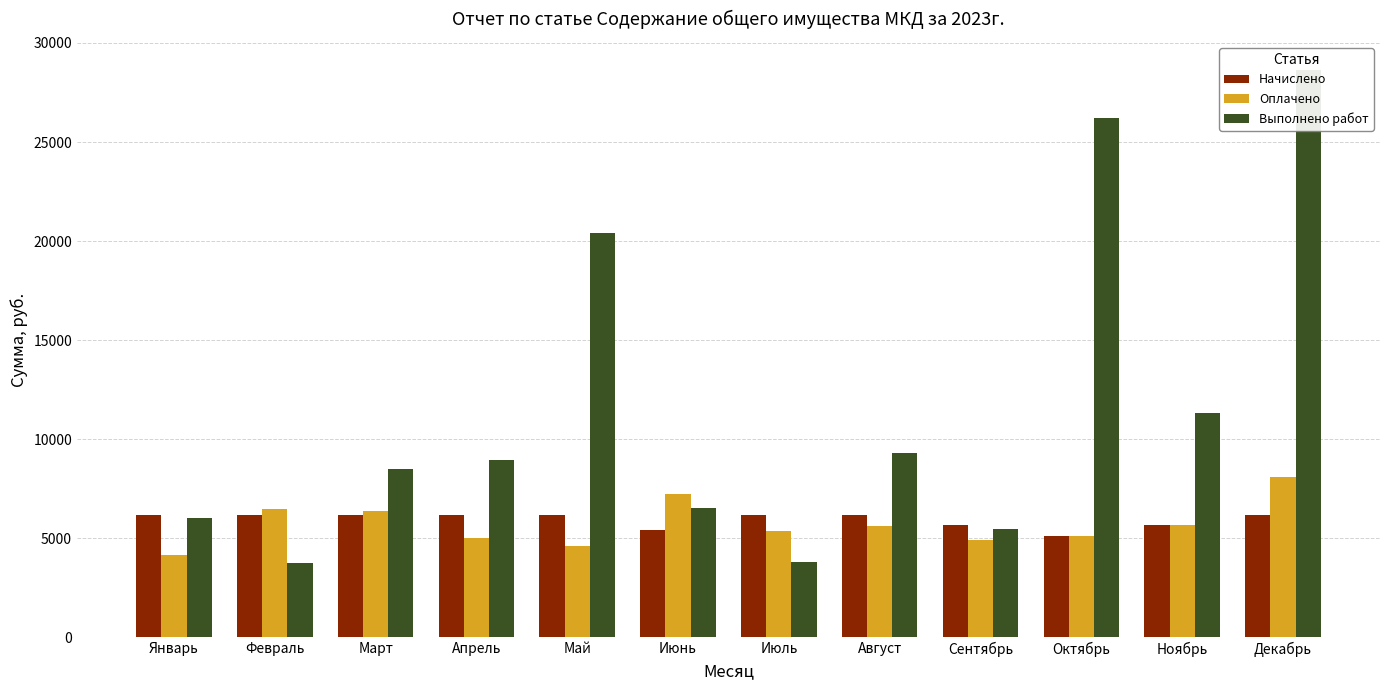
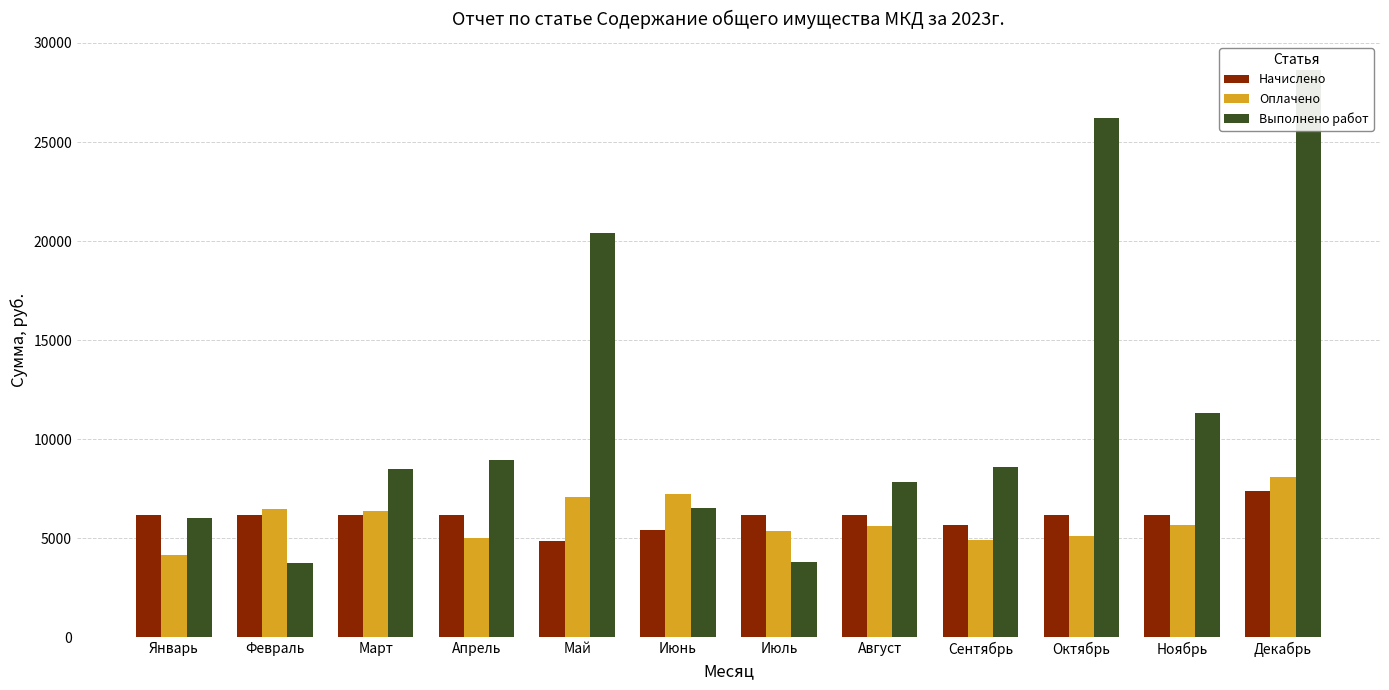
Начислено, Май: 6200 -> 4900
Оплачено, Май: 4600 -> 7100
Выполнено работ, Август: 9300 -> 7800
Выполнено работ, Сентябрь: 5500 -> 8600
Начислено, Октябрь: 5100 -> 6200
Начислено, Ноябрь: 5700 -> 6200
Начислено, Декабрь: 6200 -> 7400
